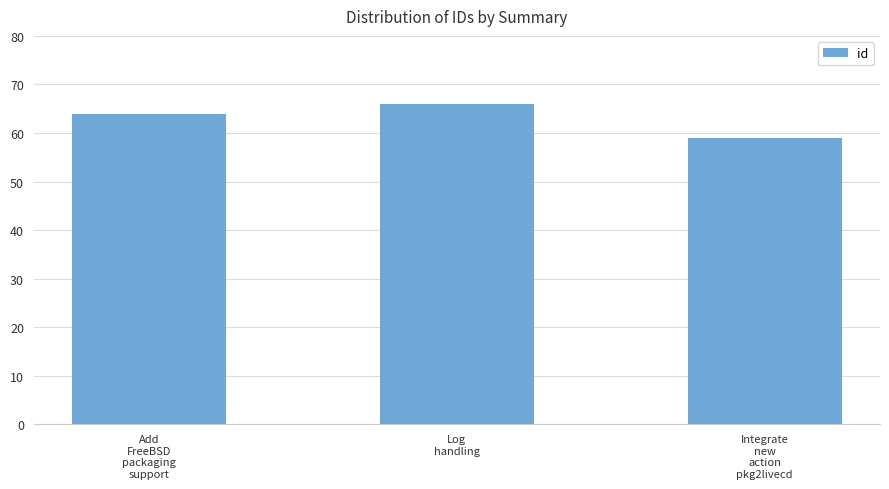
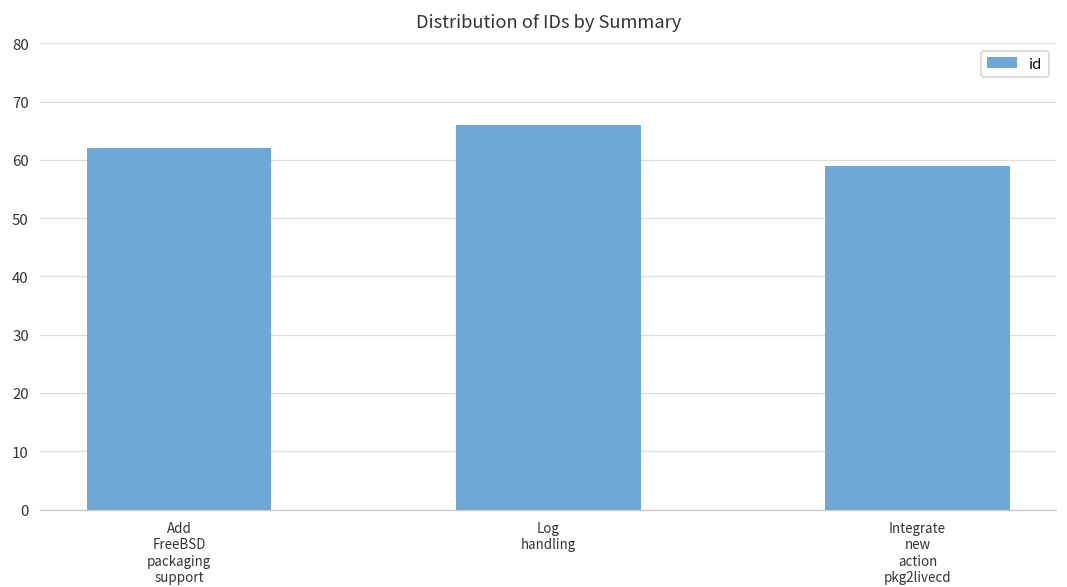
Add FreeBSD packaging support: 64 -> 62
